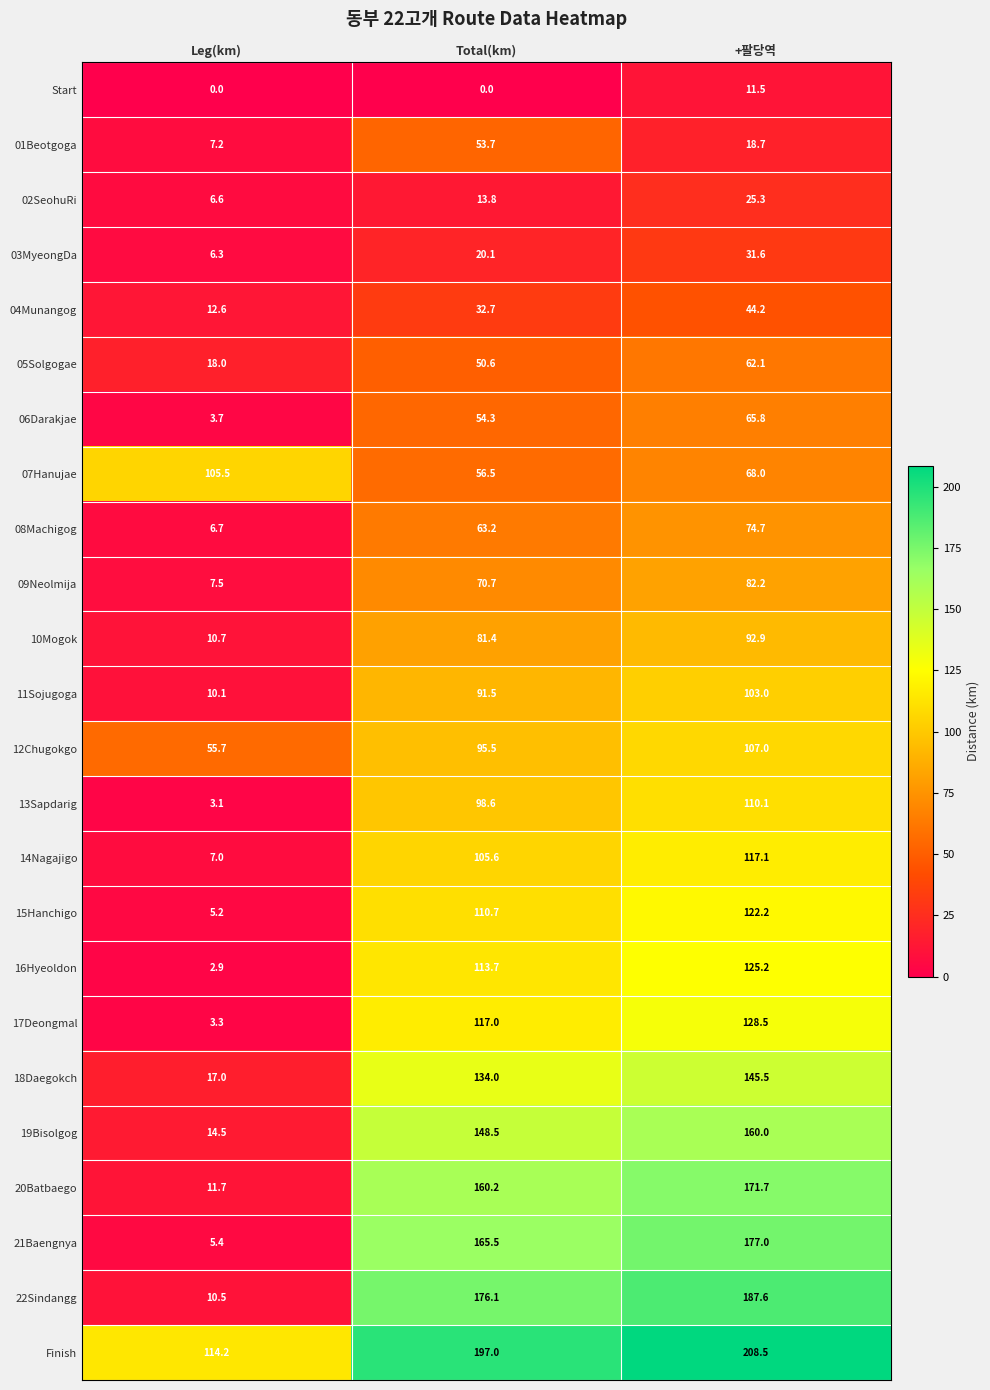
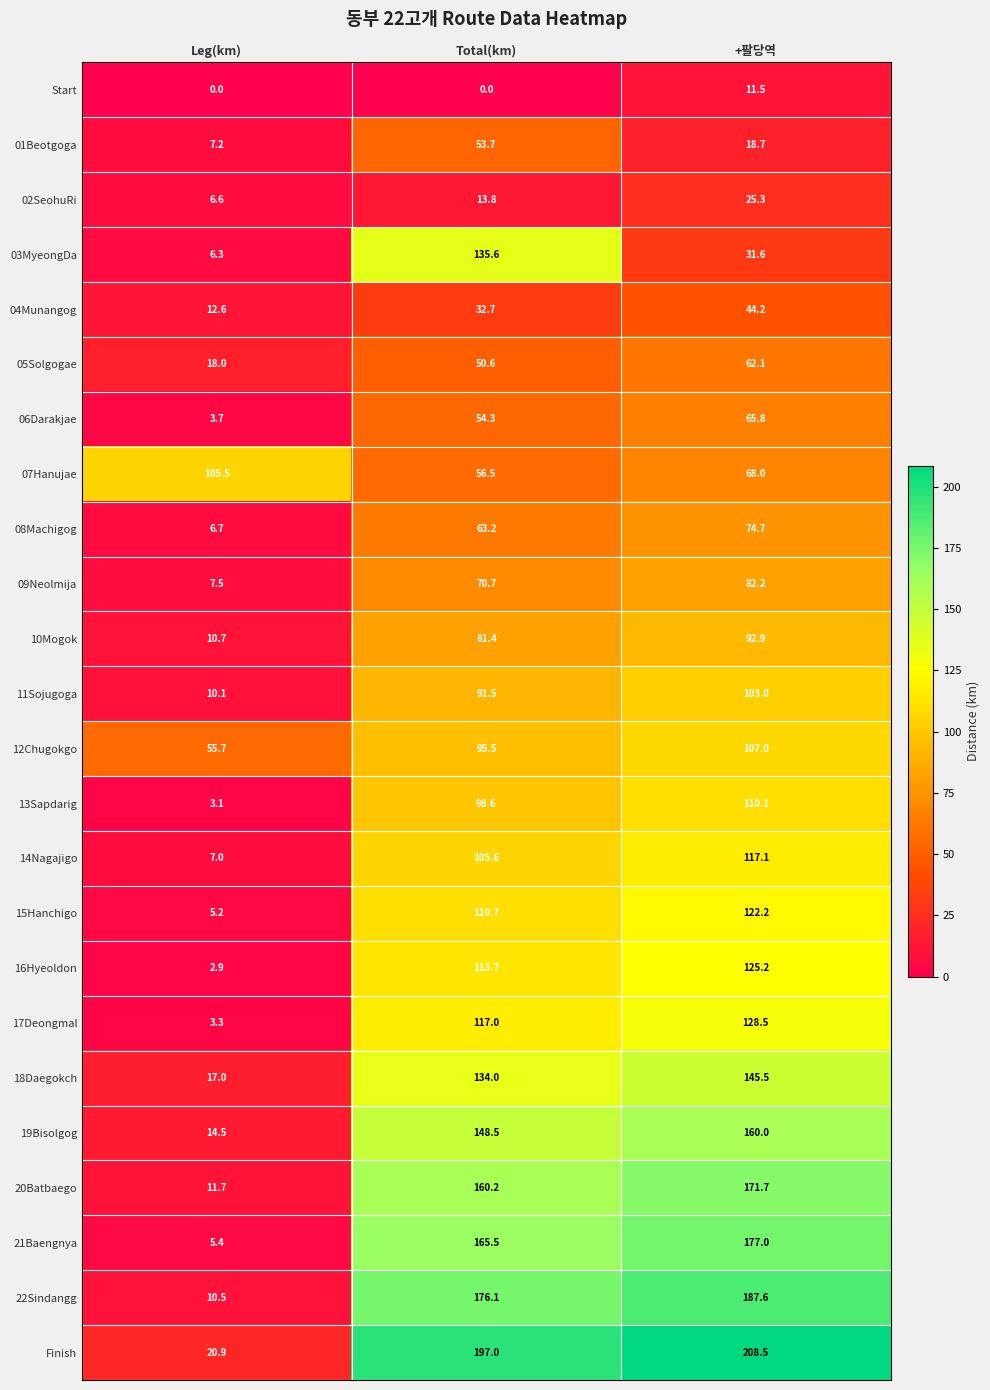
03MyeongDa, Total(km): 20.1 -> 135.6
Finish, Leg(km): 114.2 -> 20.9
